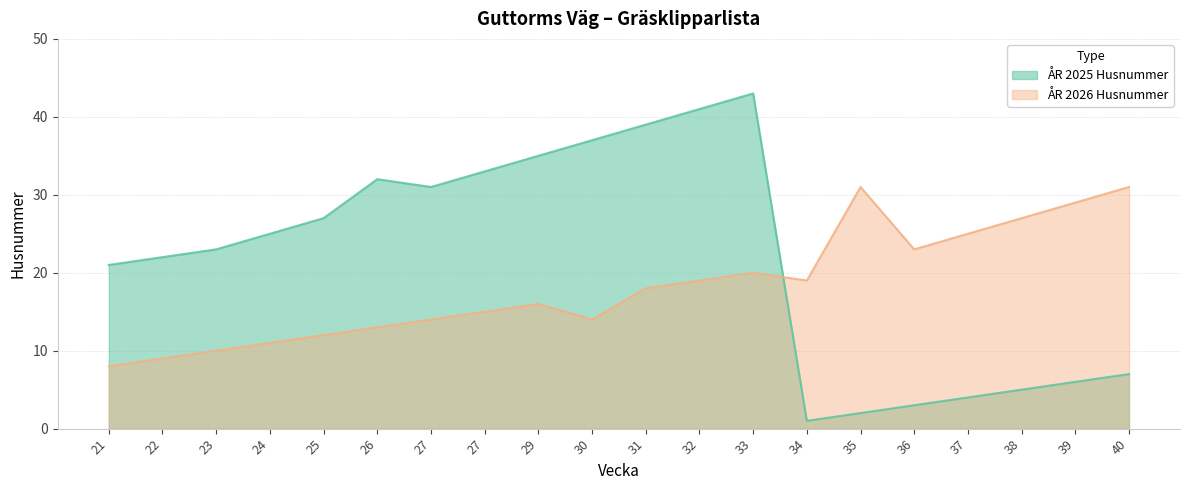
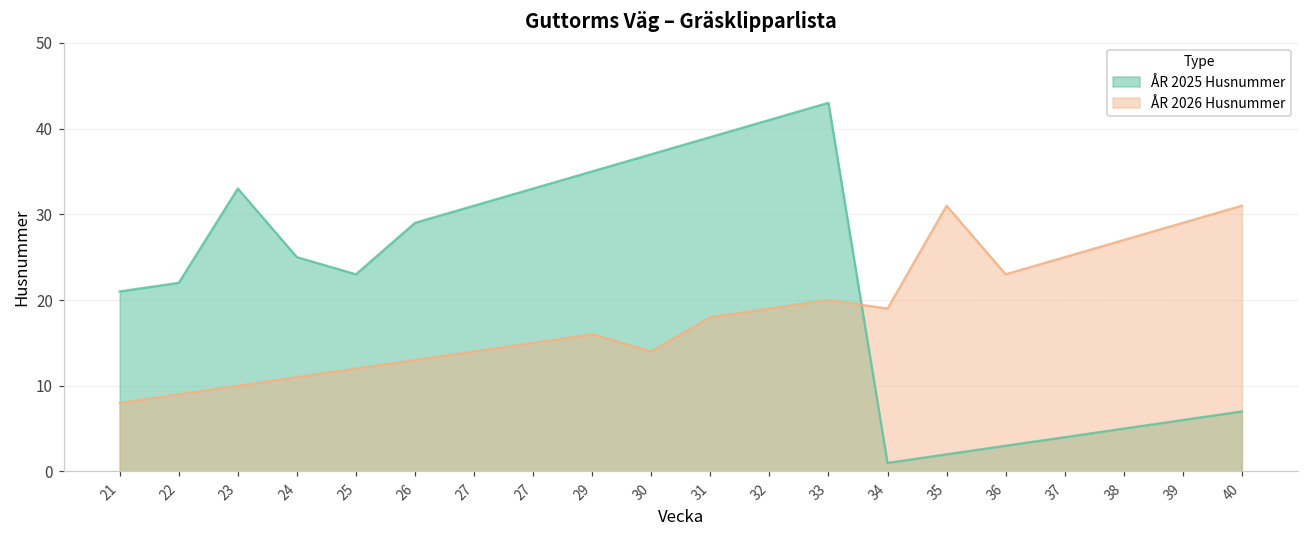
ÅR 2025 Husnummer, 23: 23 -> 33
ÅR 2025 Husnummer, 25: 27 -> 23
ÅR 2025 Husnummer, 26: 32 -> 29
